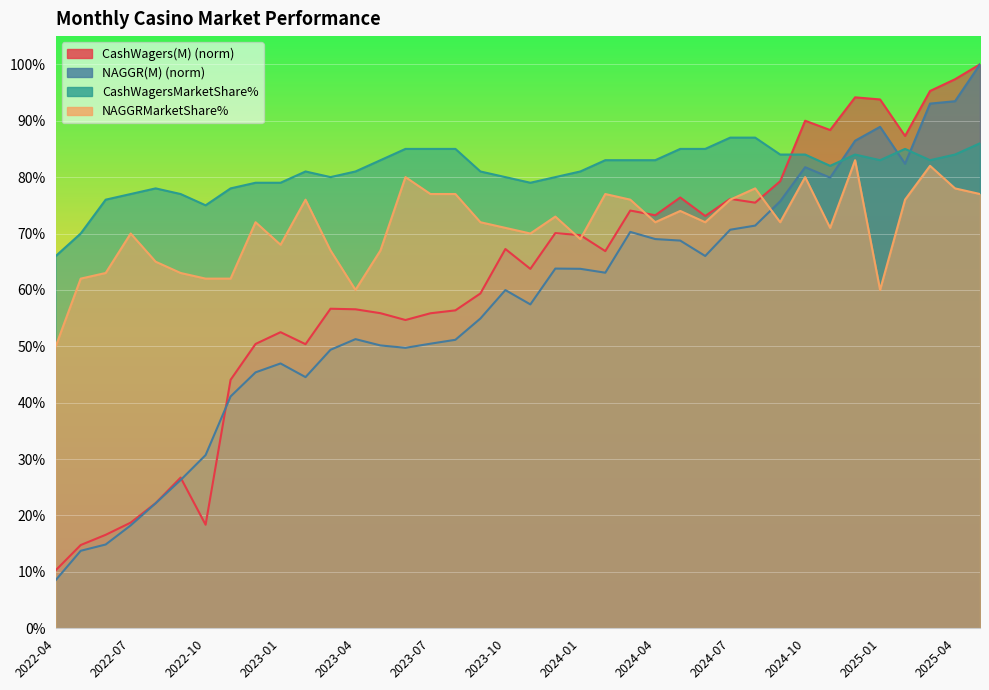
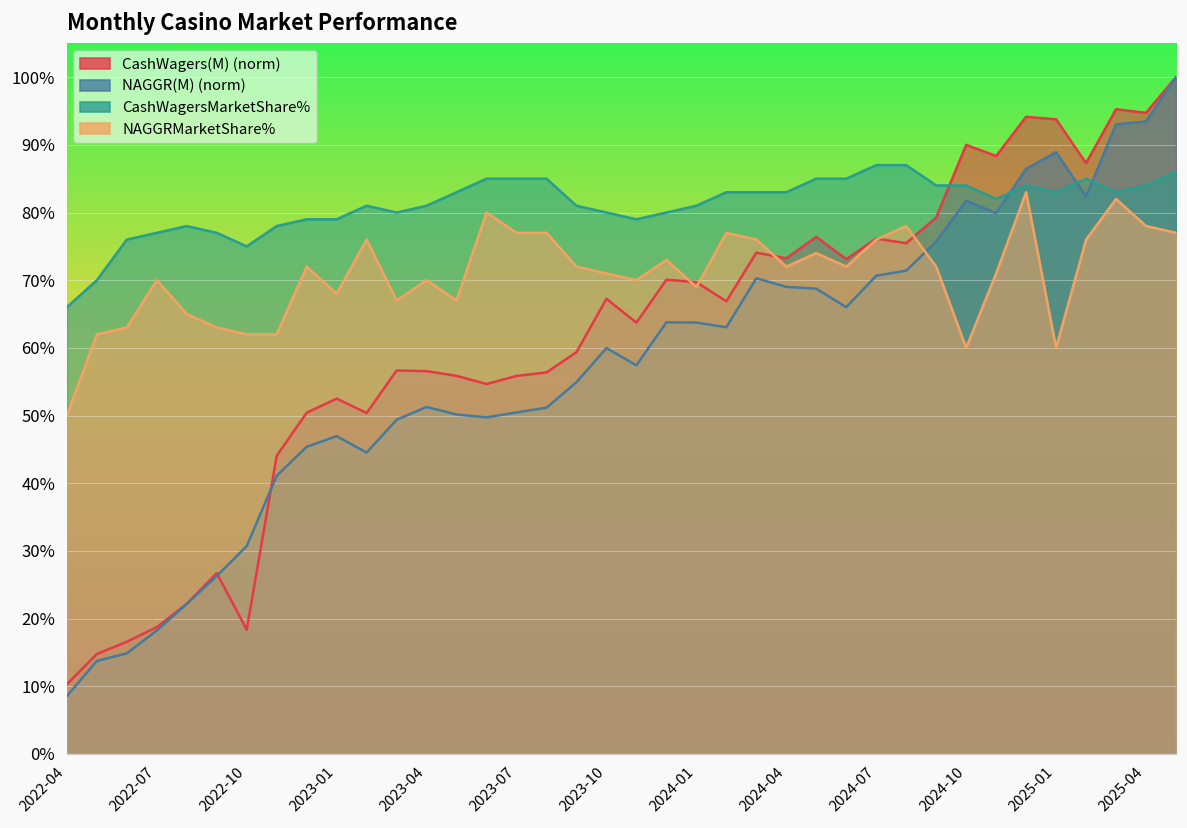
NAGGRMarketShare%, 2023-04: 60% -> 70%
NAGGRMarketShare%, 2024-10: 80% -> 60%
CashWagers(M) (norm), 2025-04: 97% -> 95%
